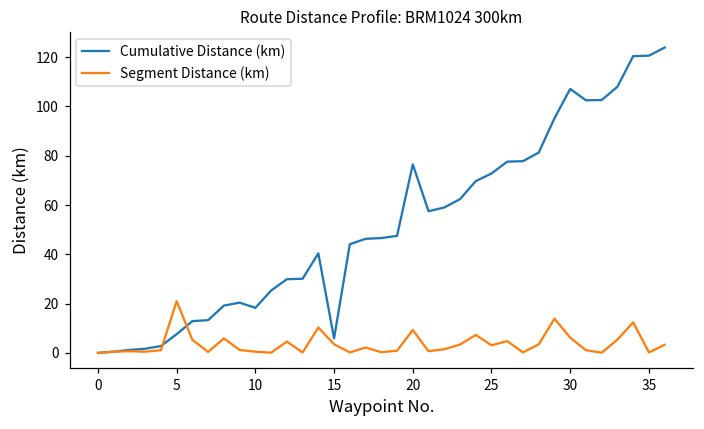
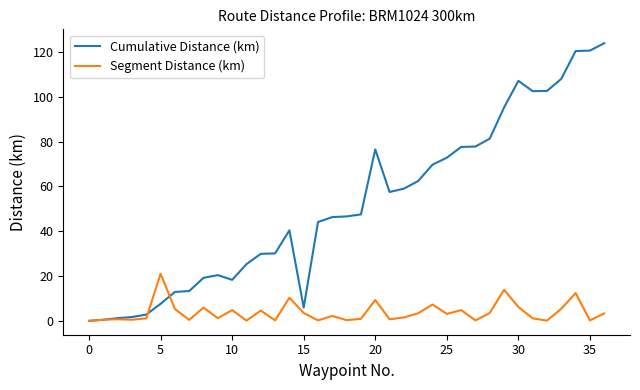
Segment Distance (km), 10: 1 -> 5
